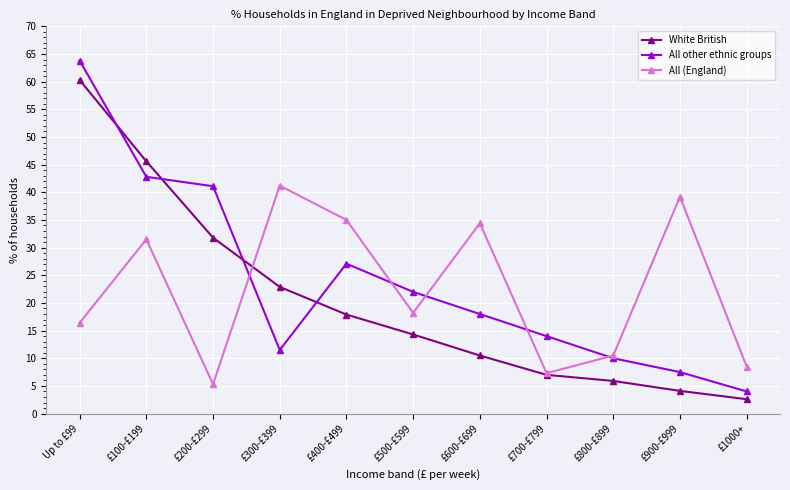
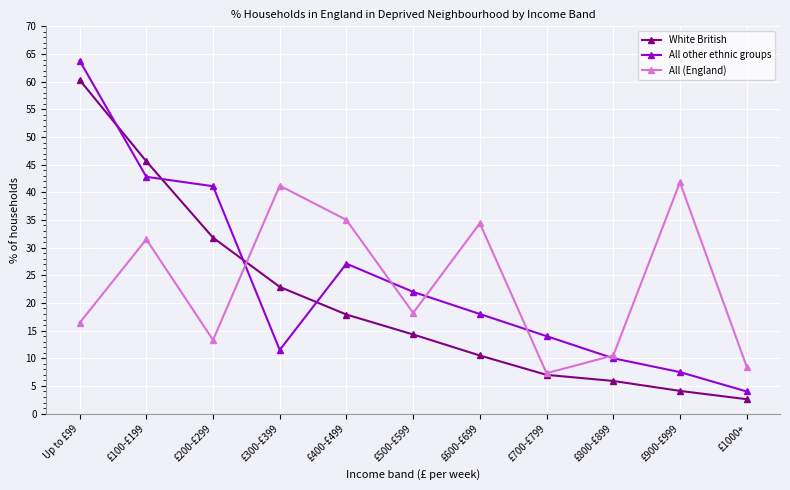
All (England), £200-£299: 5 -> 13
All (England), £900-£999: 39 -> 42
